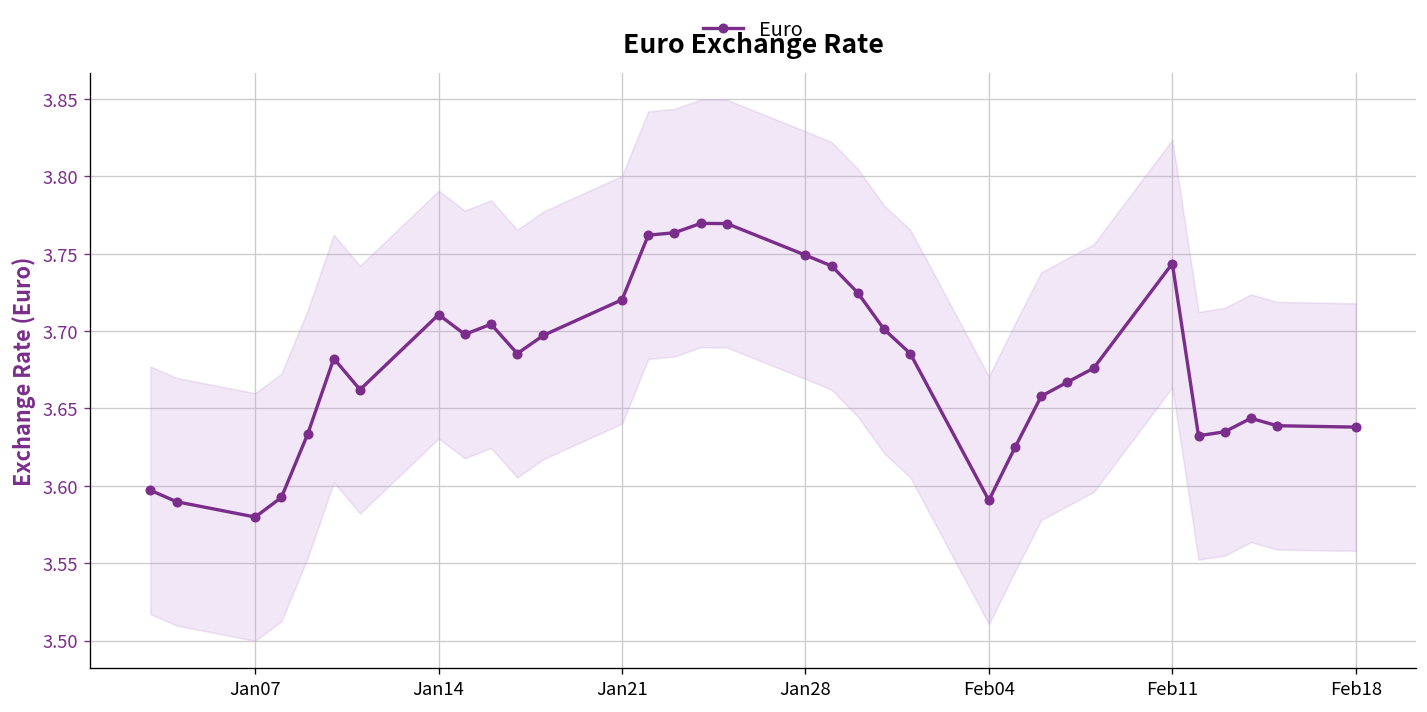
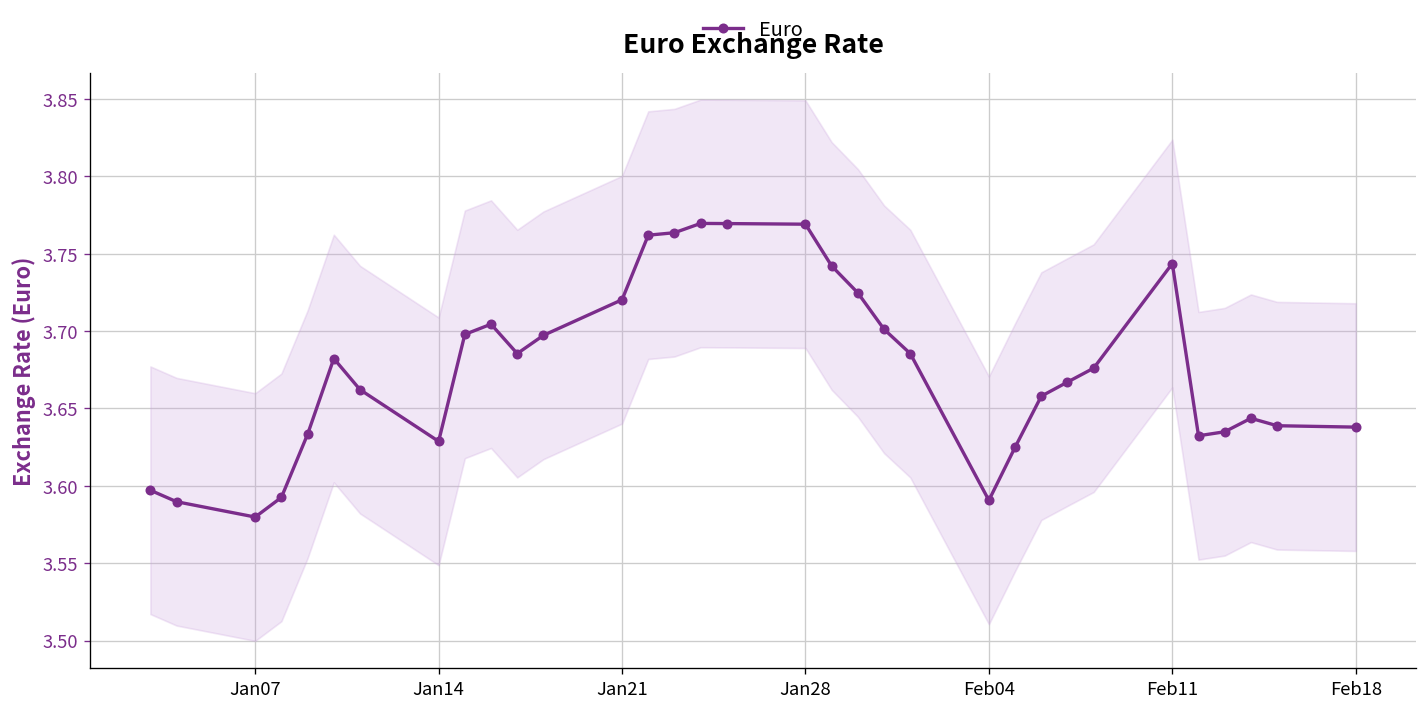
Euro, Jan14: 3.711 -> 3.629
Euro, Jan28: 3.749 -> 3.769
